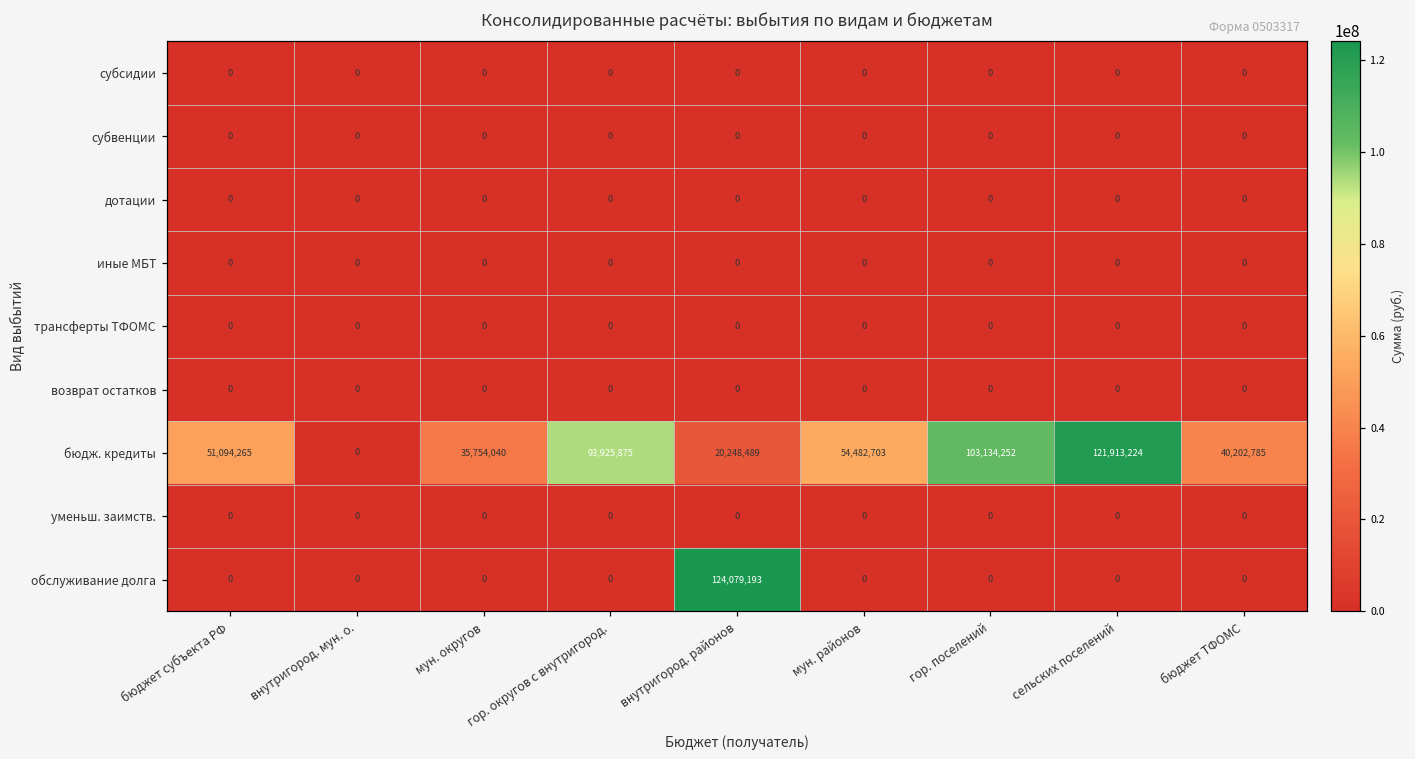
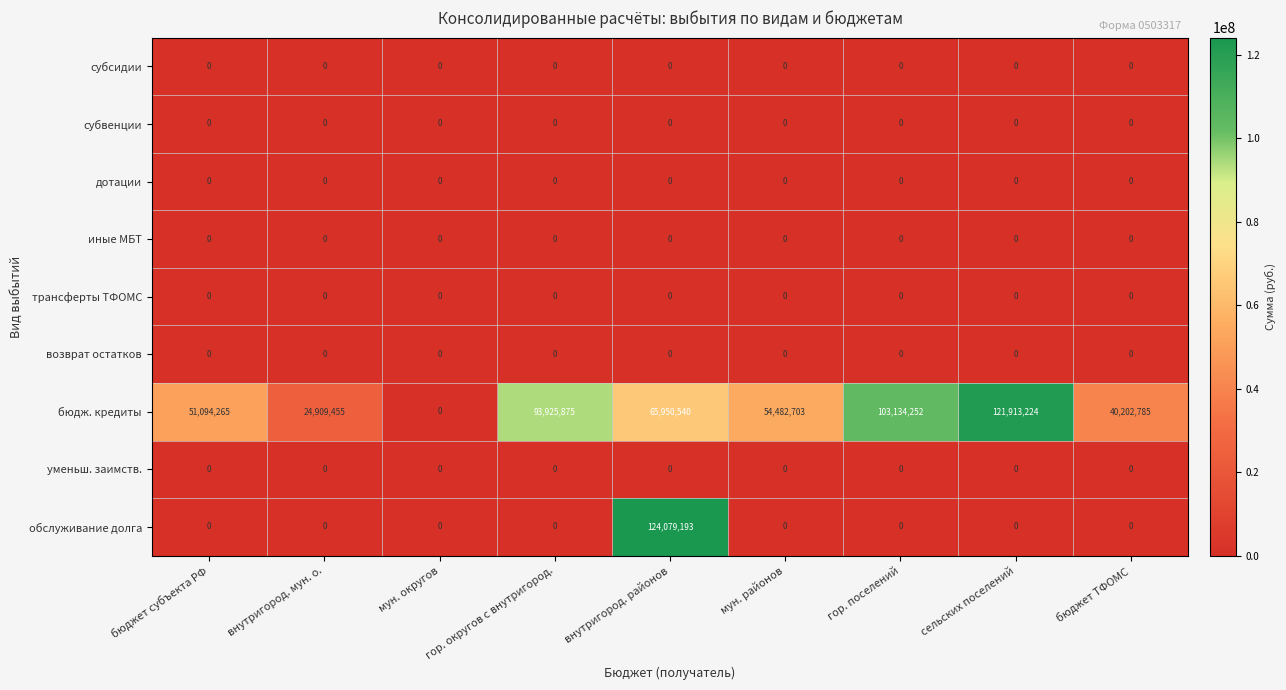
бюдж. кредиты, внутригород. мун. о.: 0 -> 24,909,455
бюдж. кредиты, мун. округов: 35,754,040 -> 0
бюдж. кредиты, внутригород. районов: 20,248,489 -> 65,950,540
